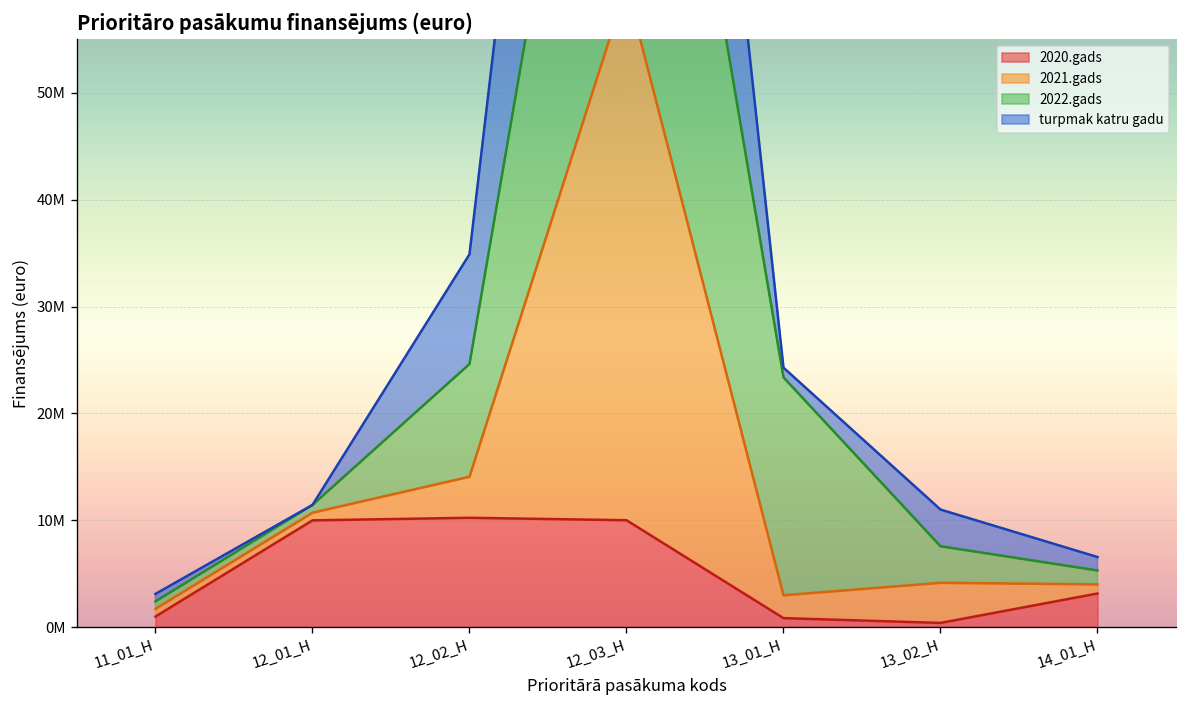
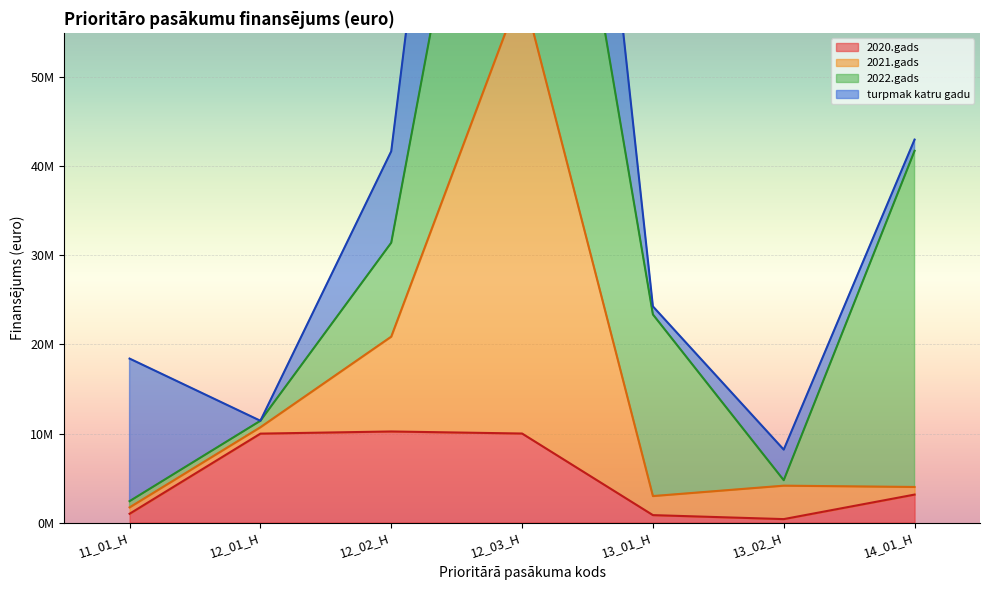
turpmak katru gadu, 11_01_H: 1000000 -> 16000000
2021.gads, 12_02_H: 4000000 -> 11000000
2022.gads, 13_02_H: 3000000 -> 1000000
2022.gads, 14_01_H: 1000000 -> 38000000
